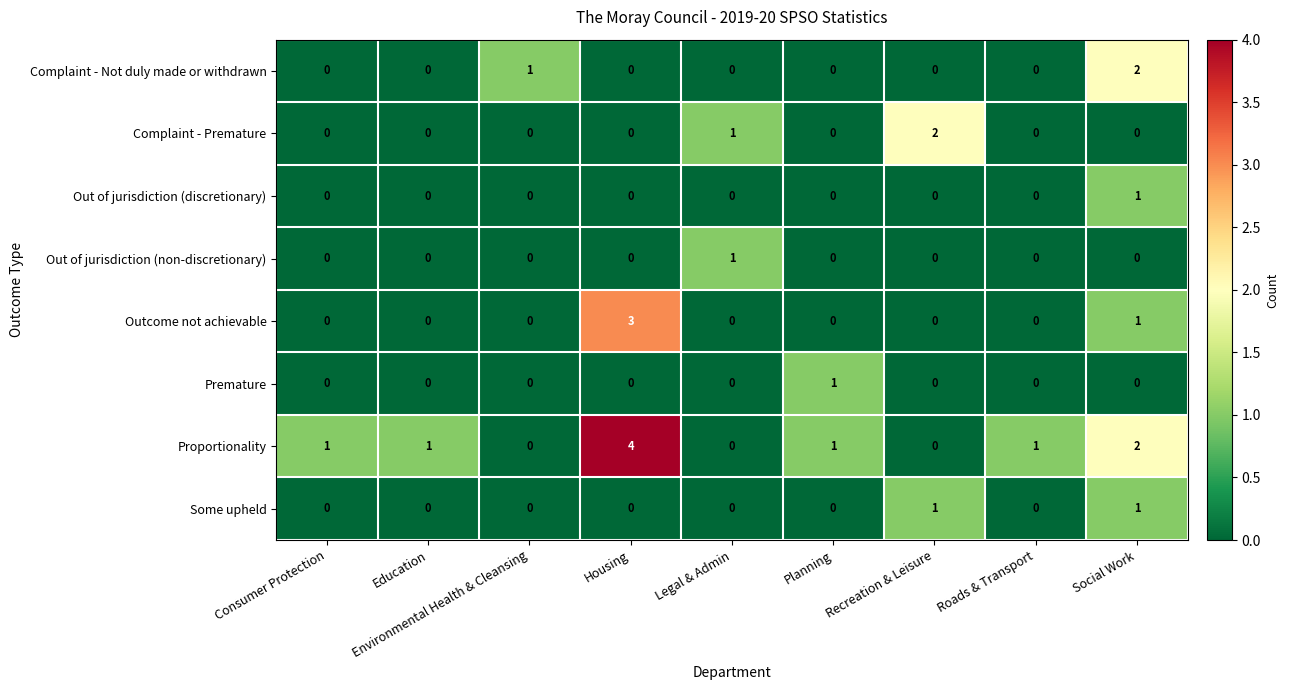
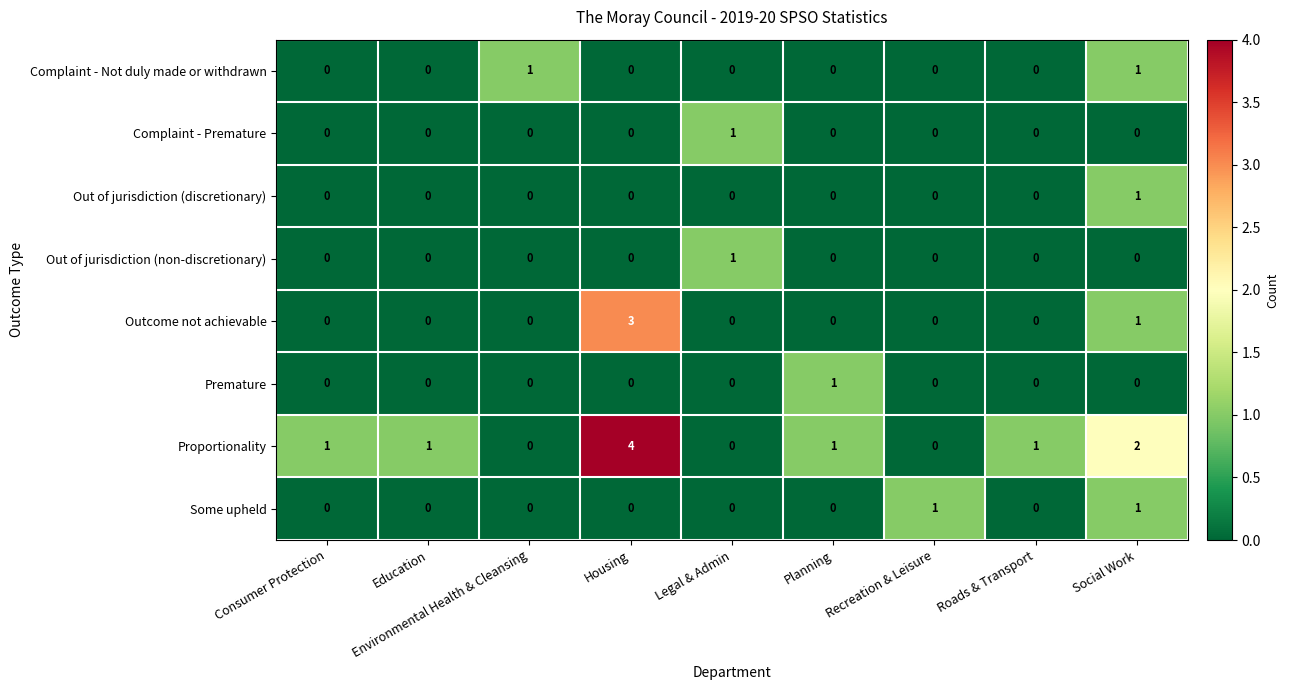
Complaint - Not duly made or withdrawn, Social Work: 2 -> 1
Complaint - Premature, Recreation & Leisure: 2 -> 0
